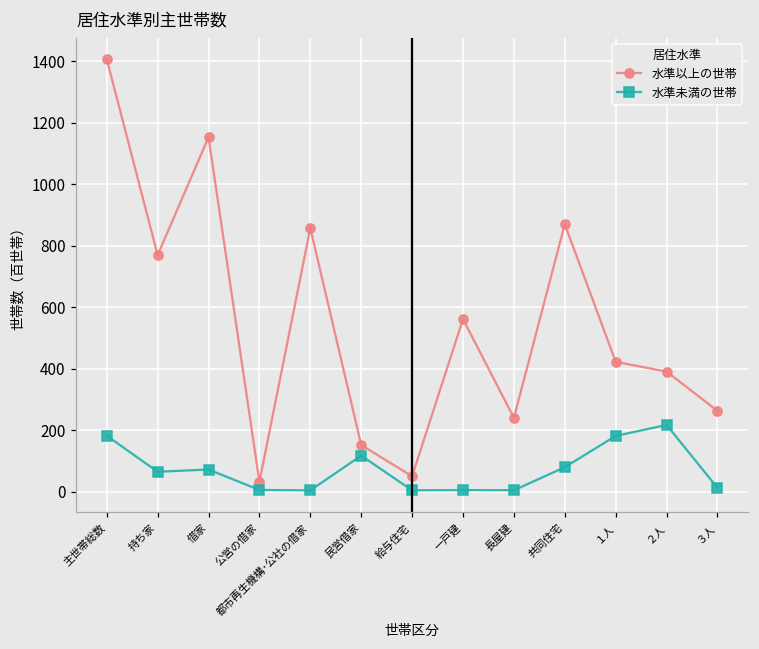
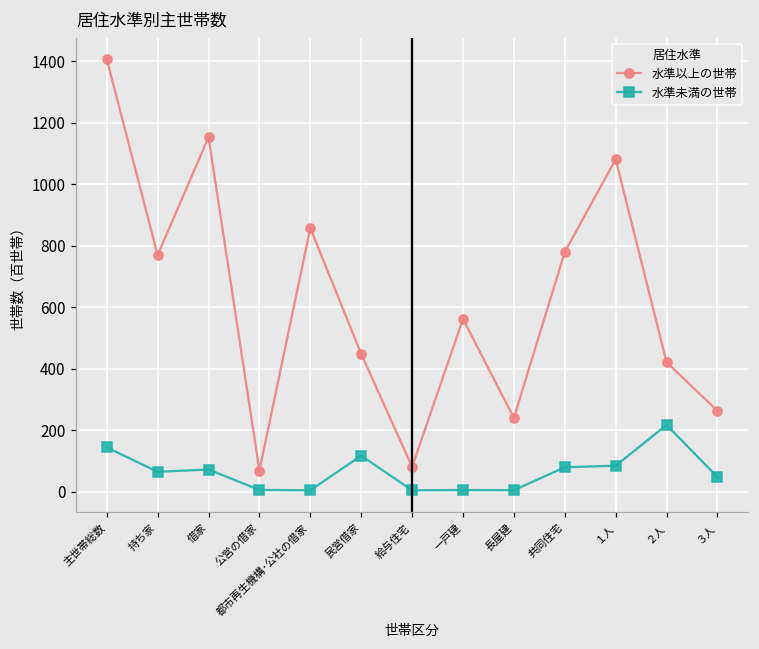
水準未満の世帯, 主世帯総数: 180 -> 140
水準以上の世帯, 公営の借家: 30 -> 70
水準以上の世帯, 民営借家: 150 -> 450
水準以上の世帯, 給与住宅: 50 -> 80
水準以上の世帯, 共同住宅: 870 -> 780
水準以上の世帯, １人: 420 -> 1080
水準未満の世帯, １人: 180 -> 90
水準以上の世帯, ２人: 390 -> 420
水準未満の世帯, ３人: 10 -> 50
